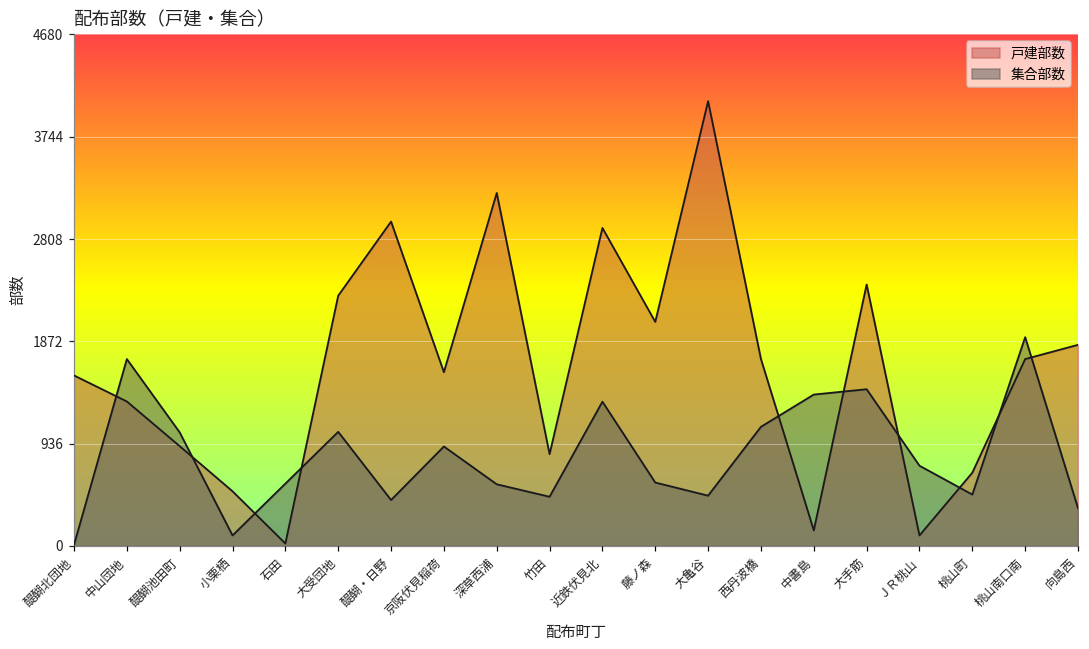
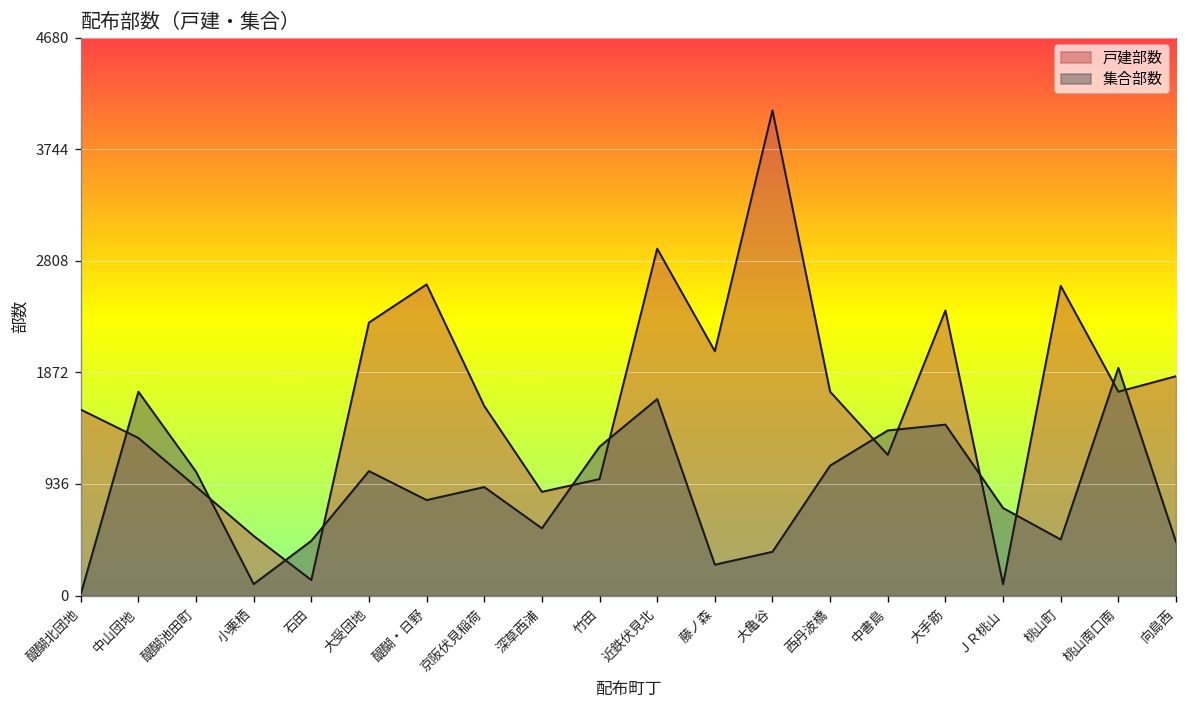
戸建部数, 石田: 0 -> 100
集合部数, 石田: 600 -> 500
戸建部数, 醍醐・日野: 3000 -> 2600
集合部数, 醍醐・日野: 400 -> 800
戸建部数, 深草西浦: 3200 -> 900
戸建部数, 竹田: 800 -> 1000
集合部数, 竹田: 500 -> 1200
集合部数, 近鉄伏見北: 1300 -> 1600
集合部数, 藤ノ森: 600 -> 300
集合部数, 大亀谷: 500 -> 400
戸建部数, 中書島: 100 -> 1200
戸建部数, 桃山町: 700 -> 2600
集合部数, 向島西: 300 -> 500
